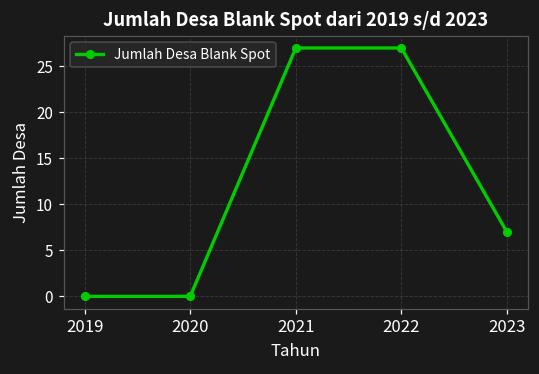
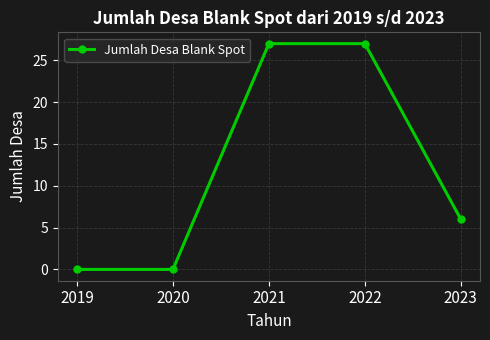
2023: 7 -> 6
